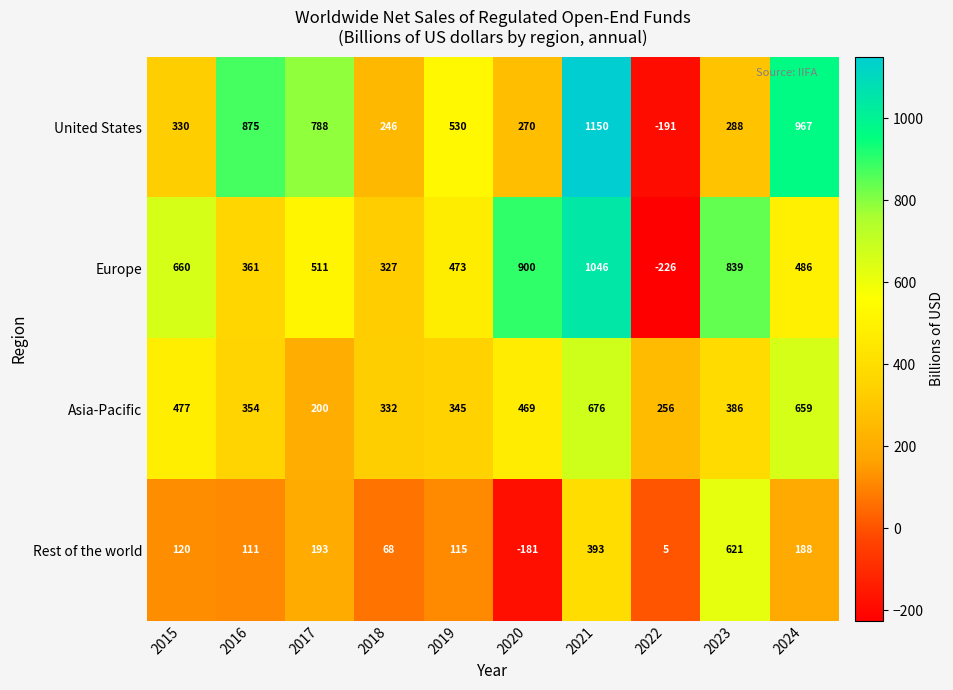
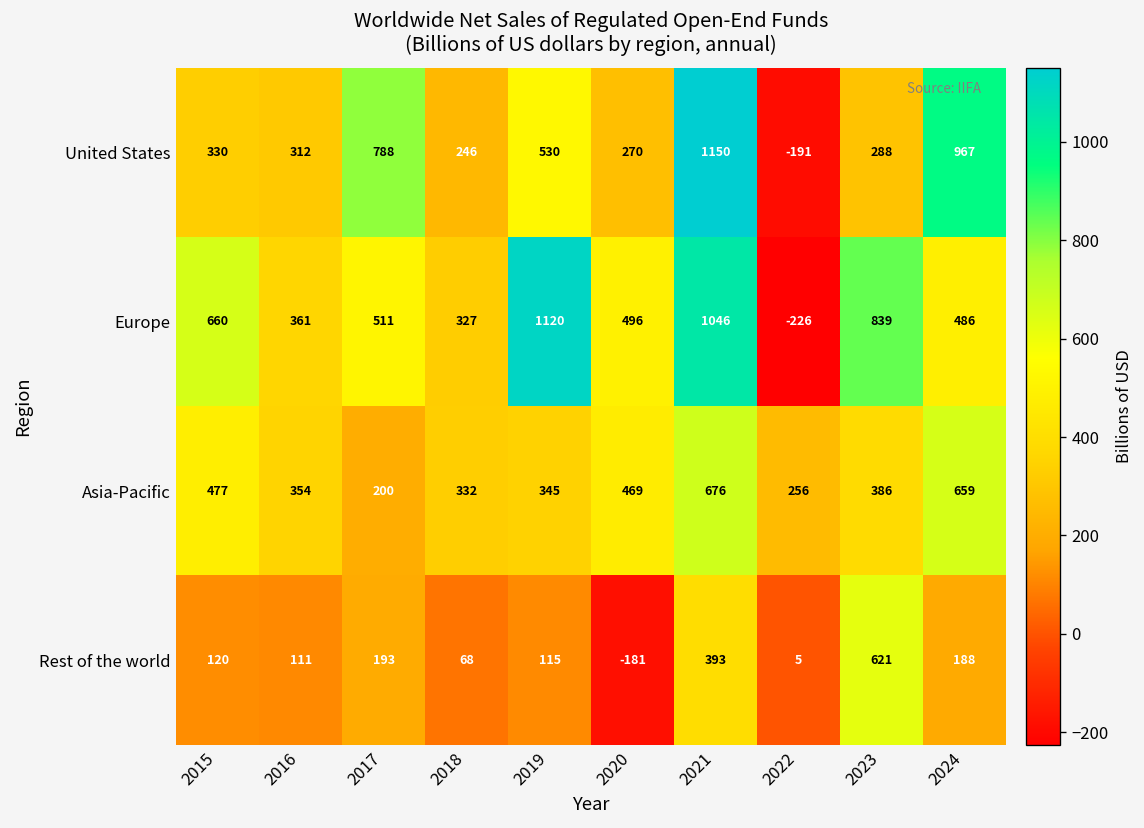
United States, 2016: 875 -> 312
Europe, 2019: 473 -> 1120
Europe, 2020: 900 -> 496
